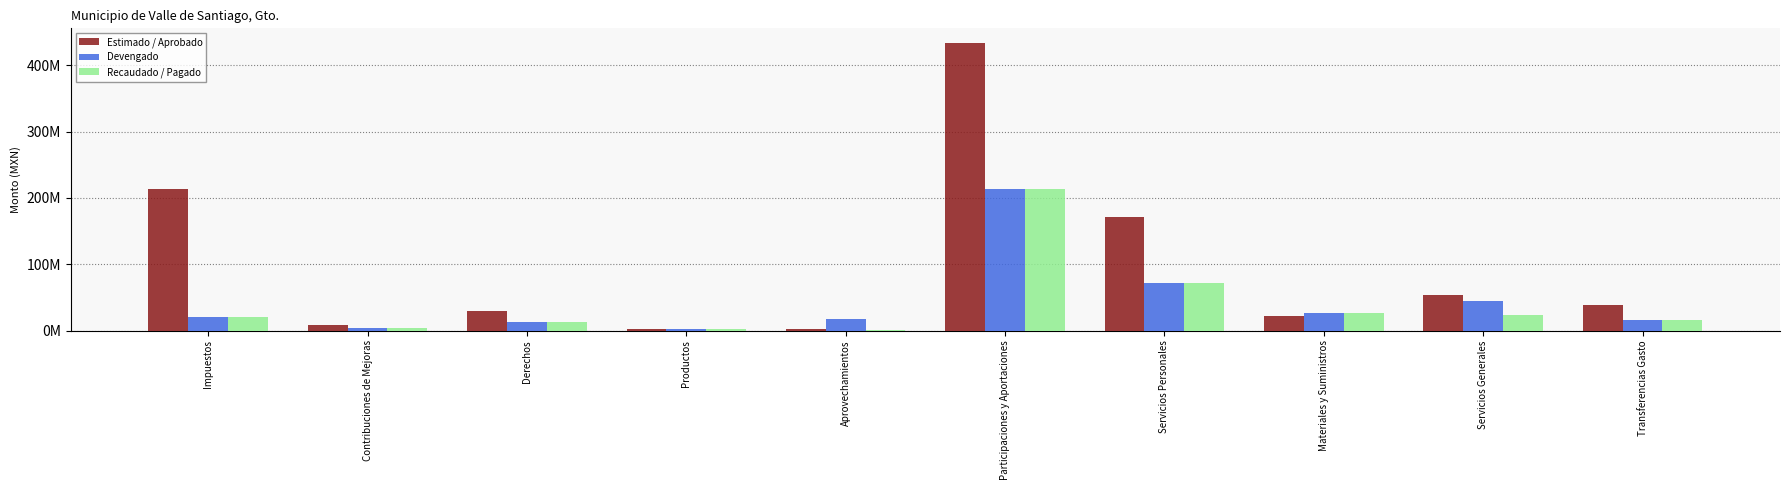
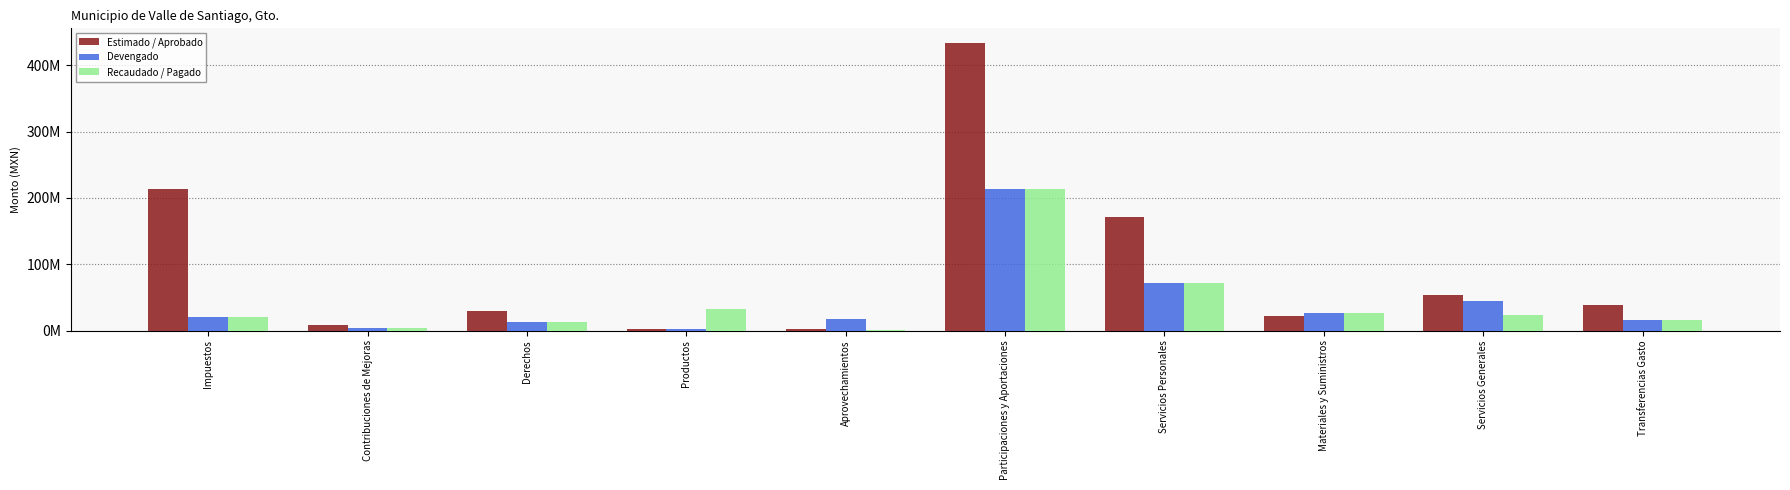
Recaudado / Pagado, Productos: 0 -> 30000000
